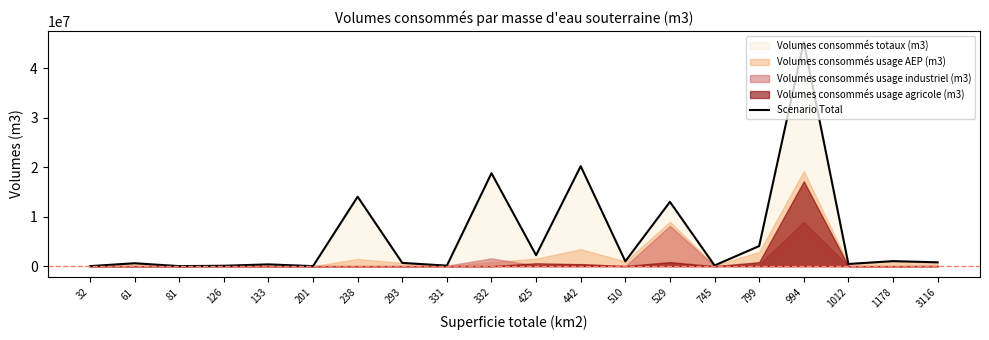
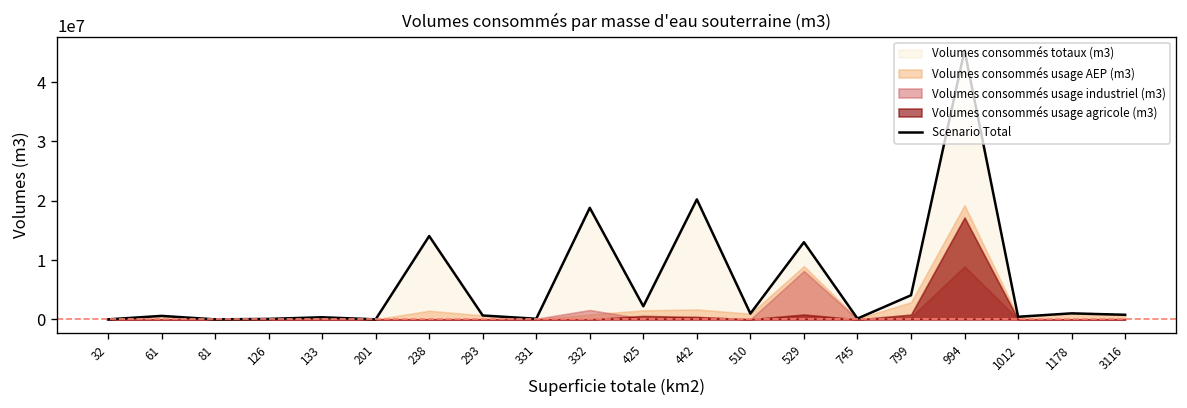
Volumes consommés usage AEP (m3), 442: 3000000 -> 2000000
